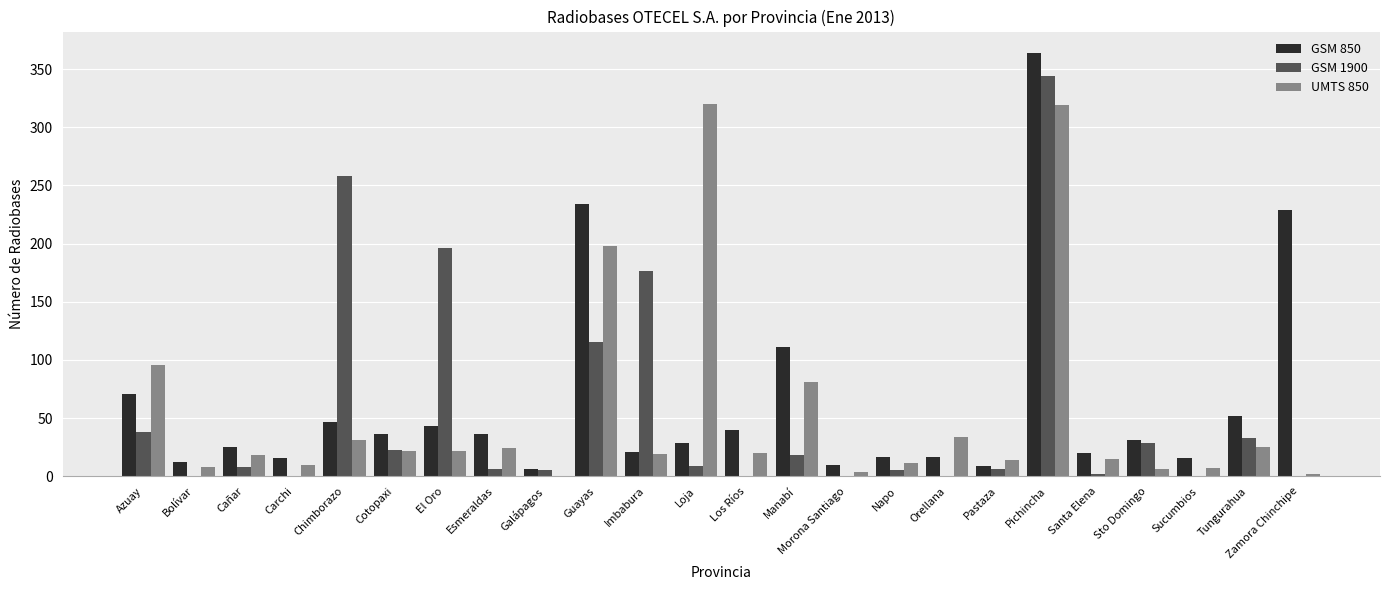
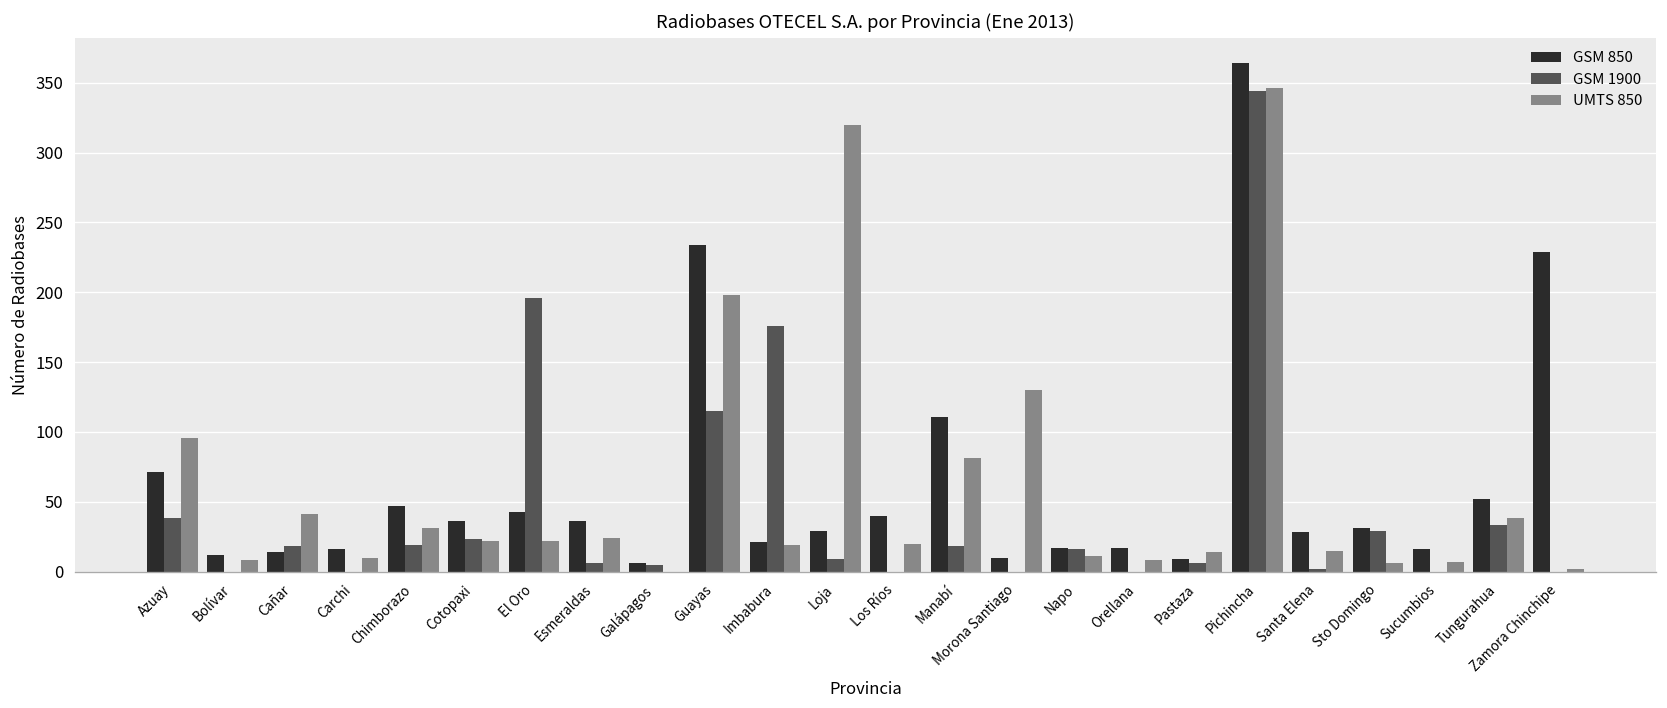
GSM 850, Cañar: 25 -> 14
GSM 1900, Cañar: 8 -> 18
UMTS 850, Cañar: 18 -> 41
GSM 1900, Chimborazo: 258 -> 19
UMTS 850, Morona Santiago: 4 -> 130
GSM 1900, Napo: 5 -> 16
UMTS 850, Orellana: 34 -> 8
UMTS 850, Pichincha: 319 -> 346
GSM 850, Santa Elena: 20 -> 28
UMTS 850, Tungurahua: 25 -> 38
